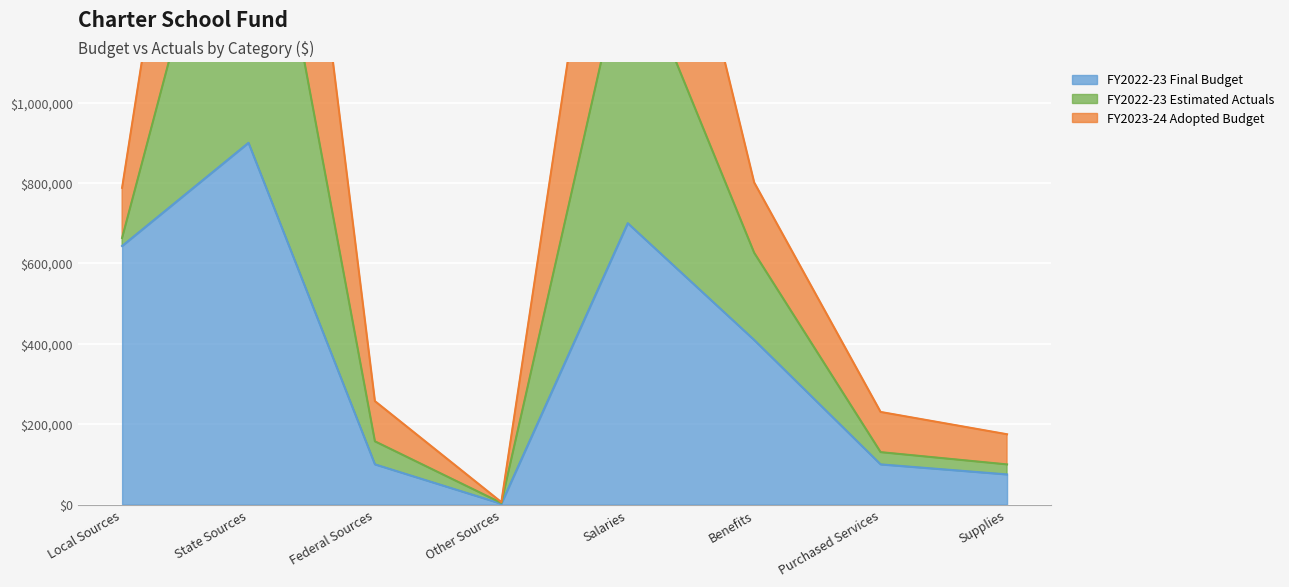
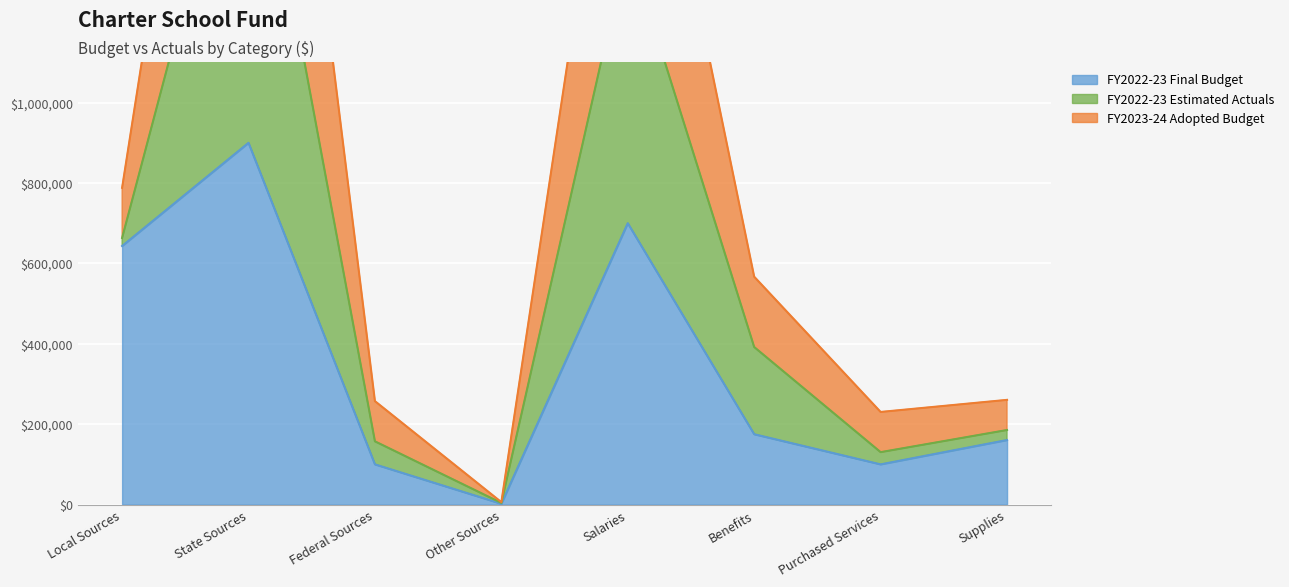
FY2022-23 Final Budget, Benefits: $410,000 -> $180,000
FY2022-23 Final Budget, Supplies: $80,000 -> $160,000
